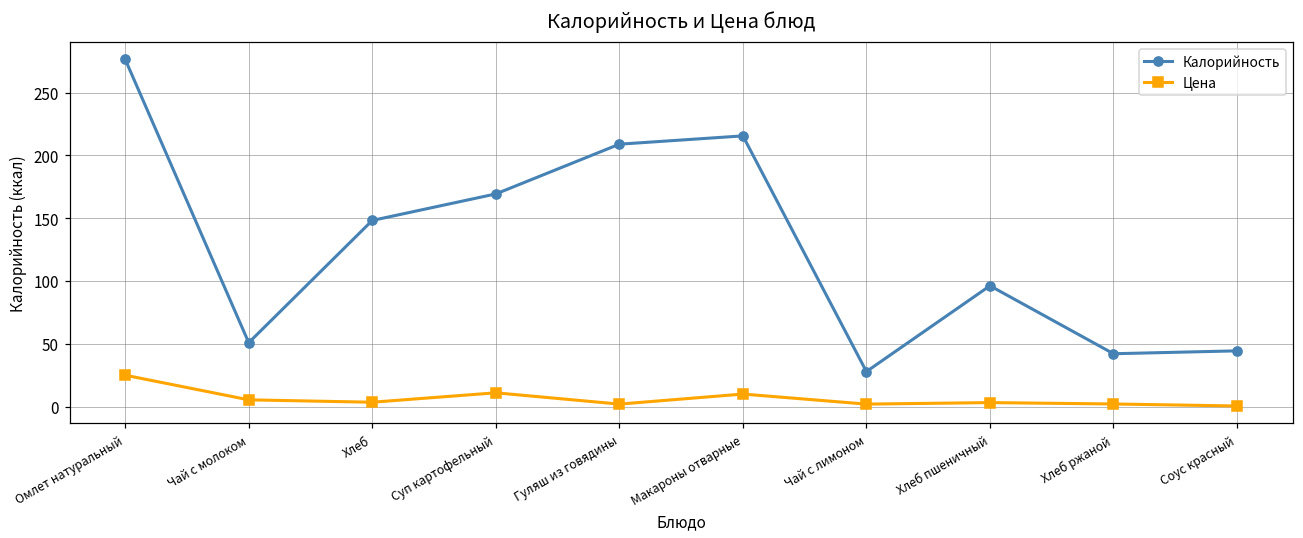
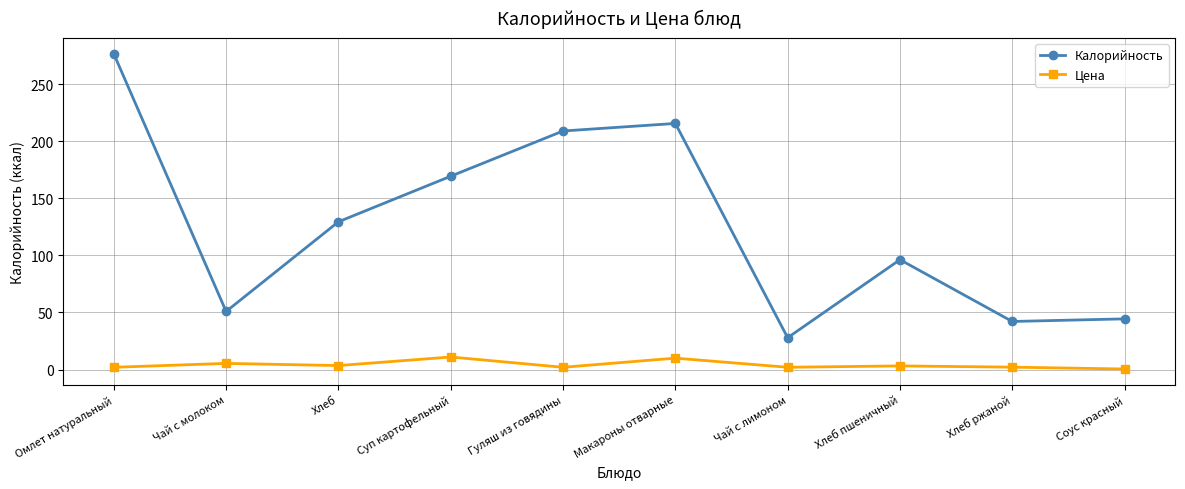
Цена, Омлет натуральный: 25 -> 2
Калорийность, Хлеб: 148 -> 129
